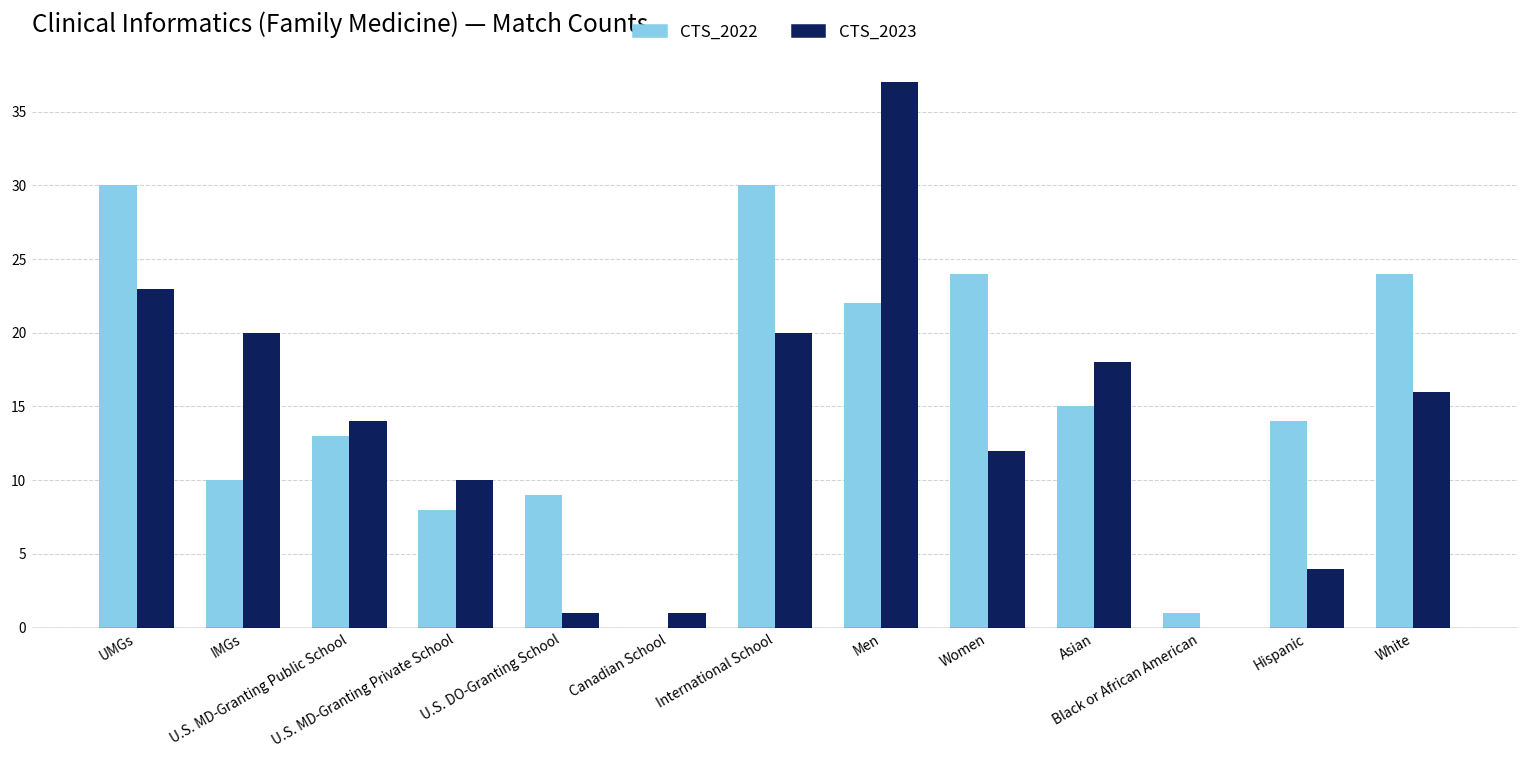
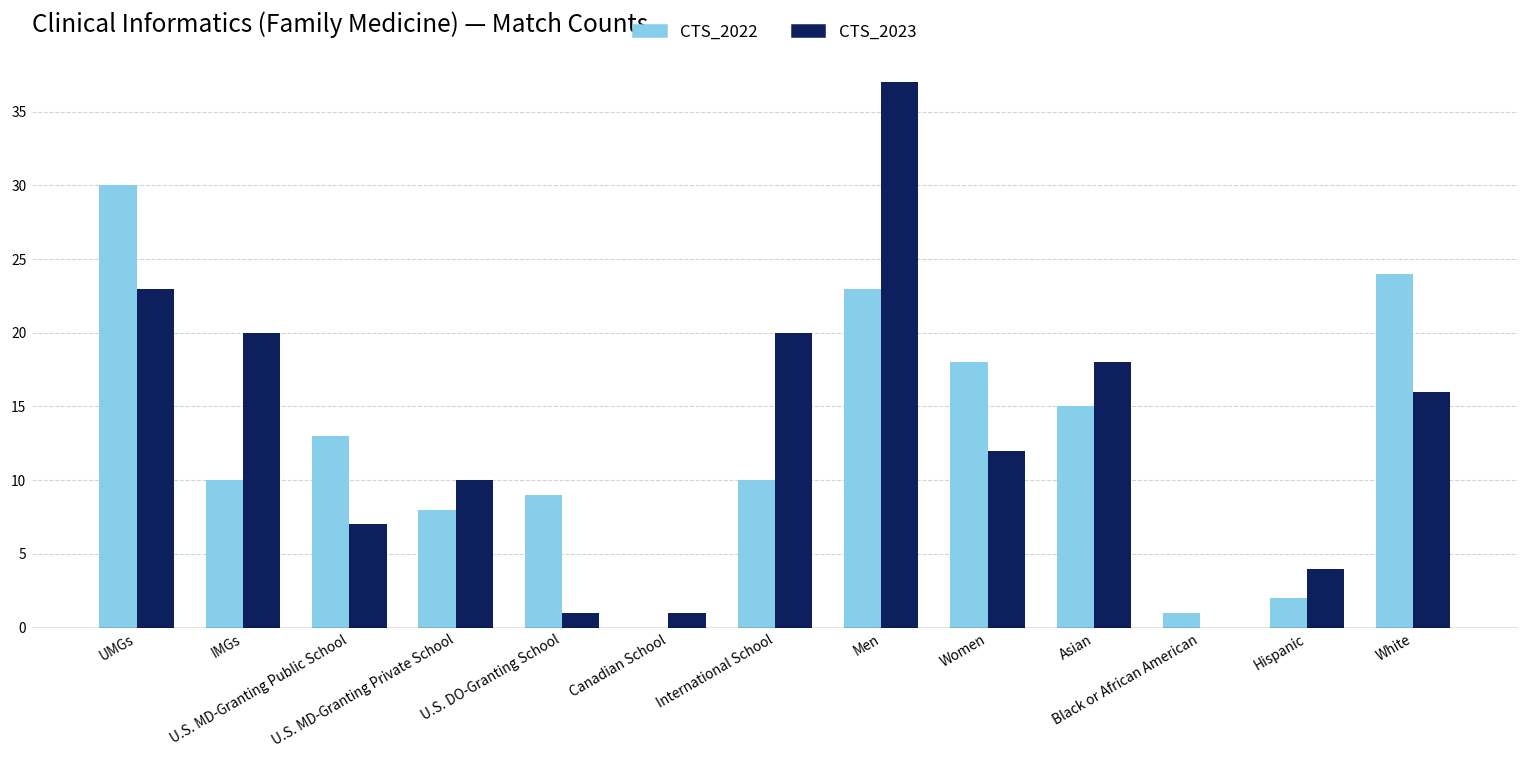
CTS_2023, U.S. MD-Granting Public School: 14 -> 7
CTS_2022, International School: 30 -> 10
CTS_2022, Men: 22 -> 23
CTS_2022, Women: 24 -> 18
CTS_2022, Hispanic: 14 -> 2
